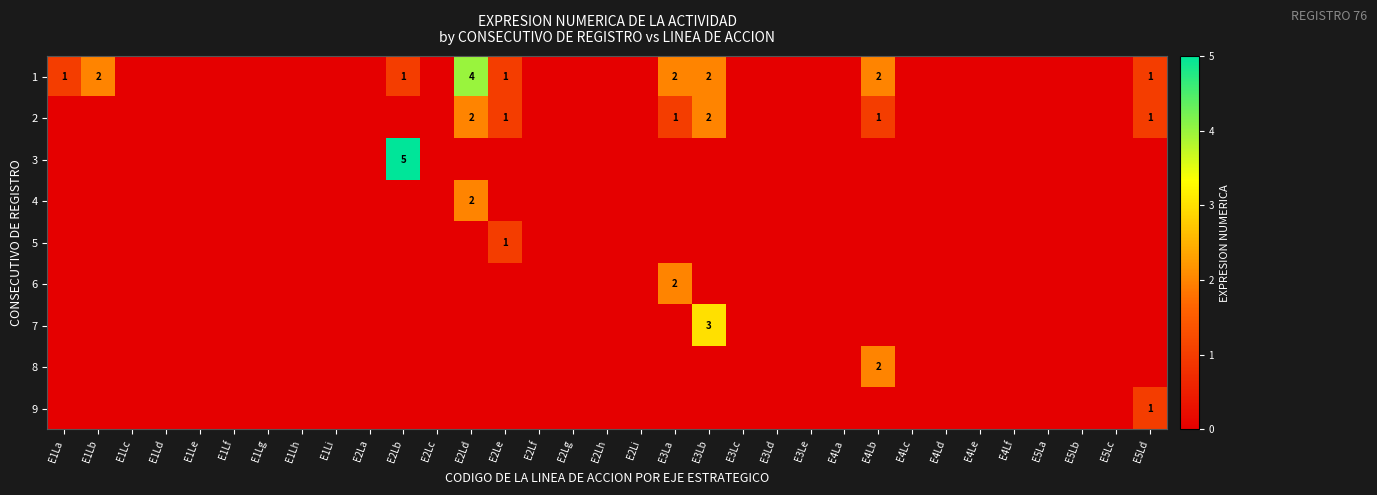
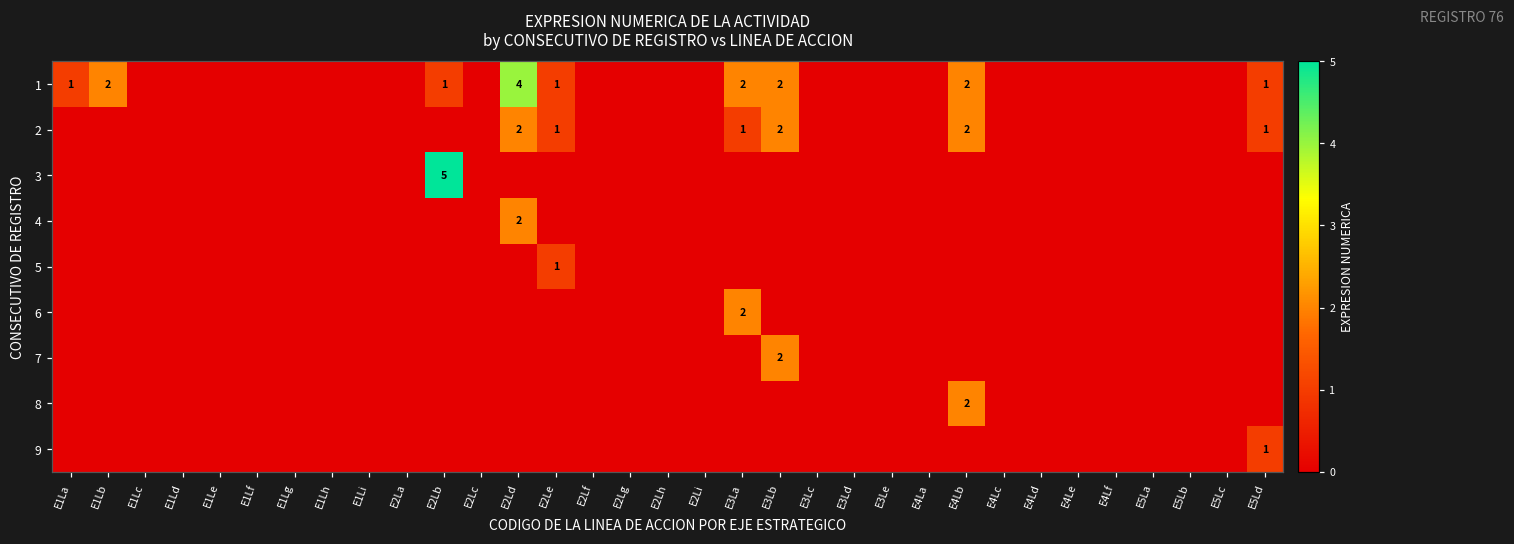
2, E4Lb: 1 -> 2
7, E3Lb: 3 -> 2
